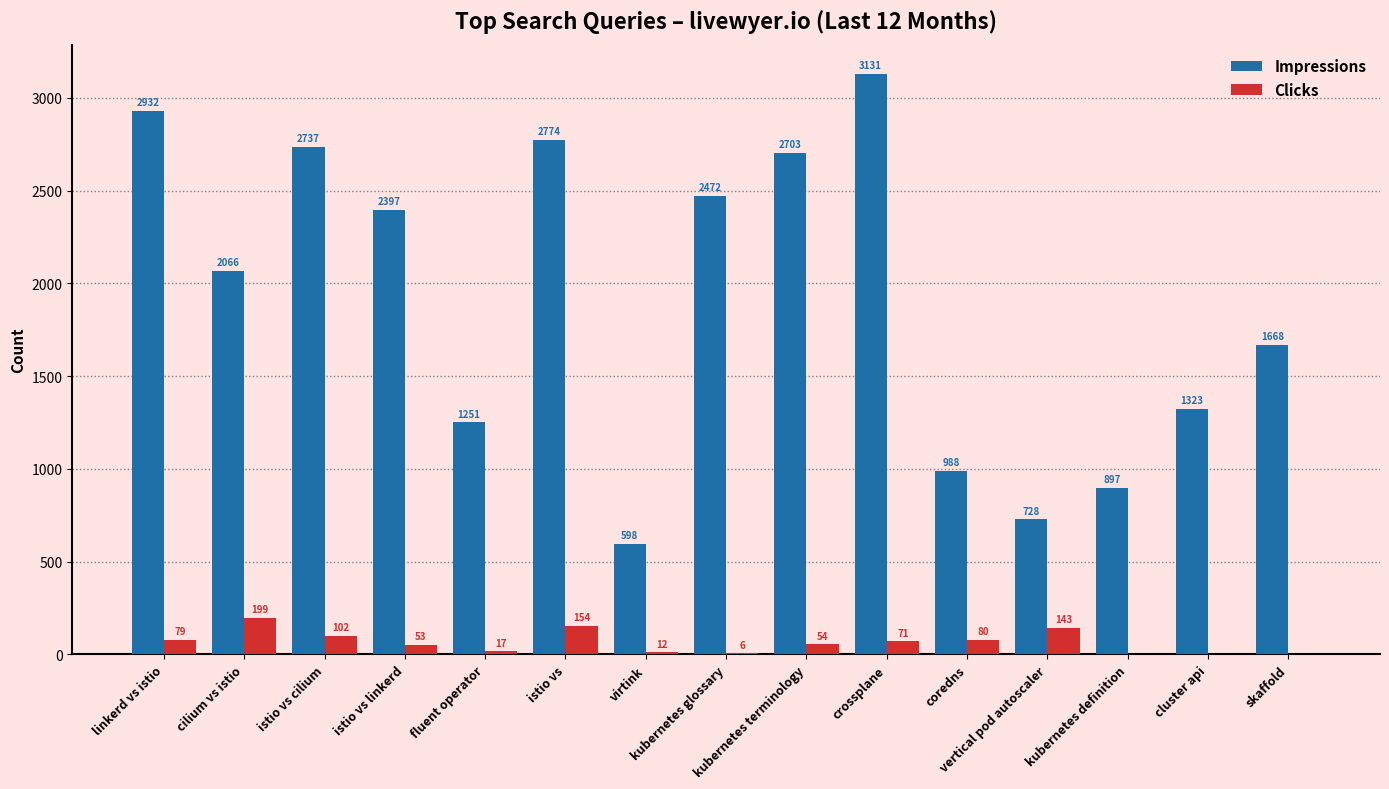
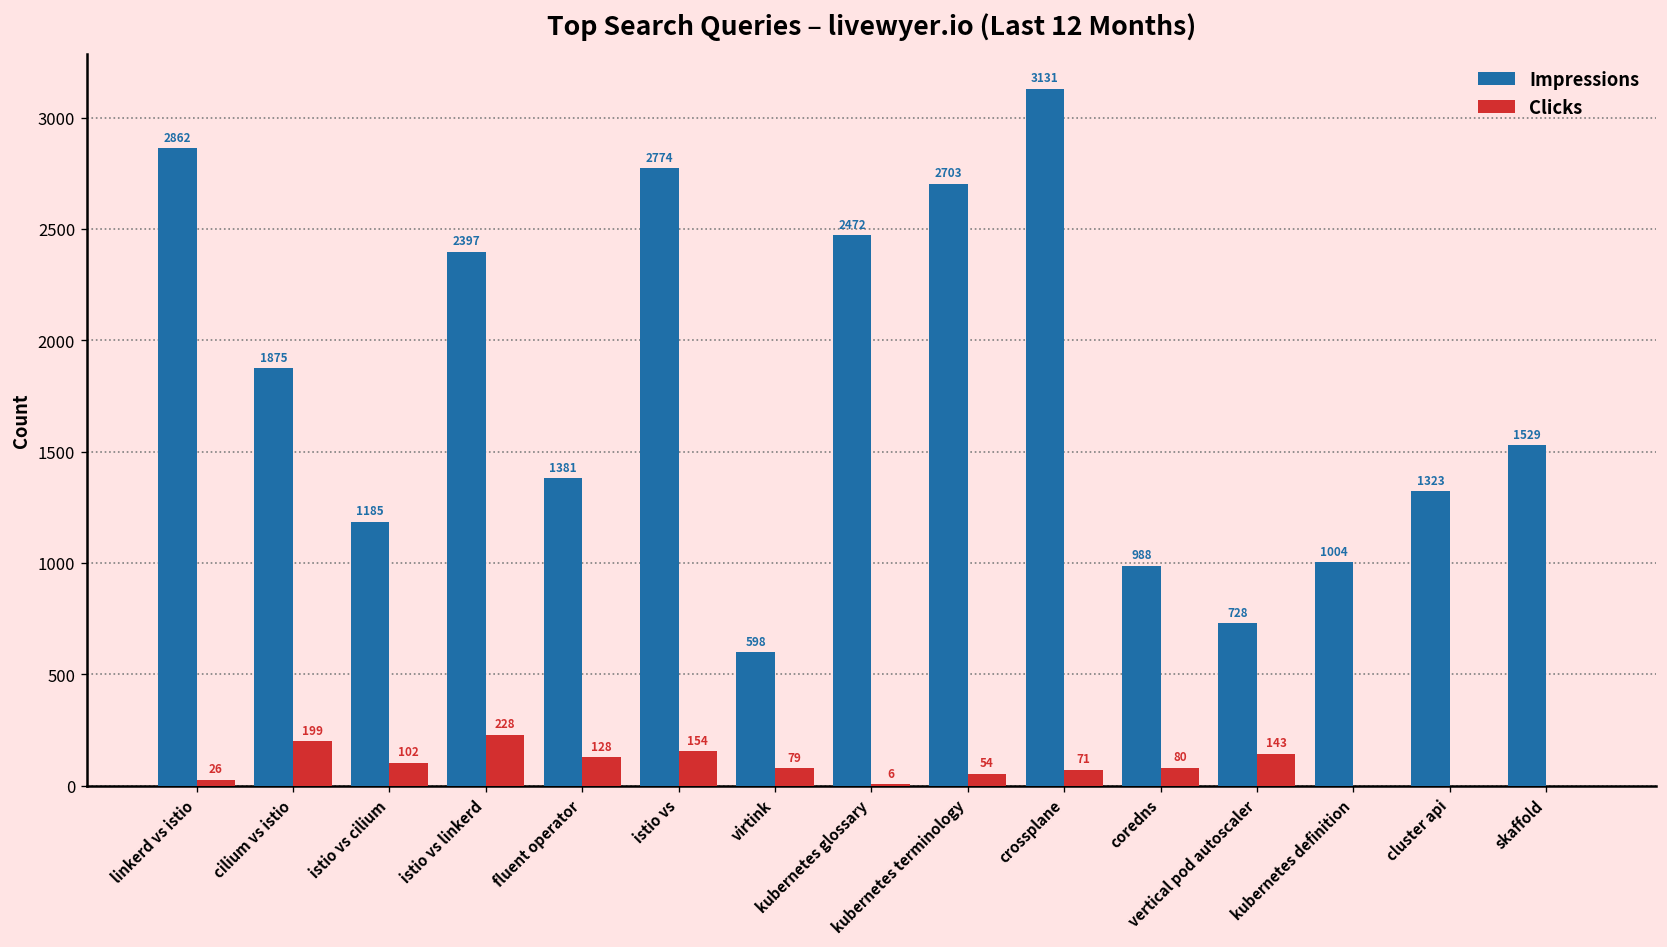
Impressions, linkerd vs istio: 2932 -> 2862
Clicks, linkerd vs istio: 79 -> 26
Impressions, cilium vs istio: 2066 -> 1875
Impressions, istio vs cilium: 2737 -> 1185
Clicks, istio vs linkerd: 53 -> 228
Impressions, fluent operator: 1251 -> 1381
Clicks, fluent operator: 17 -> 128
Clicks, virtink: 12 -> 79
Impressions, kubernetes definition: 897 -> 1004
Impressions, skaffold: 1668 -> 1529
